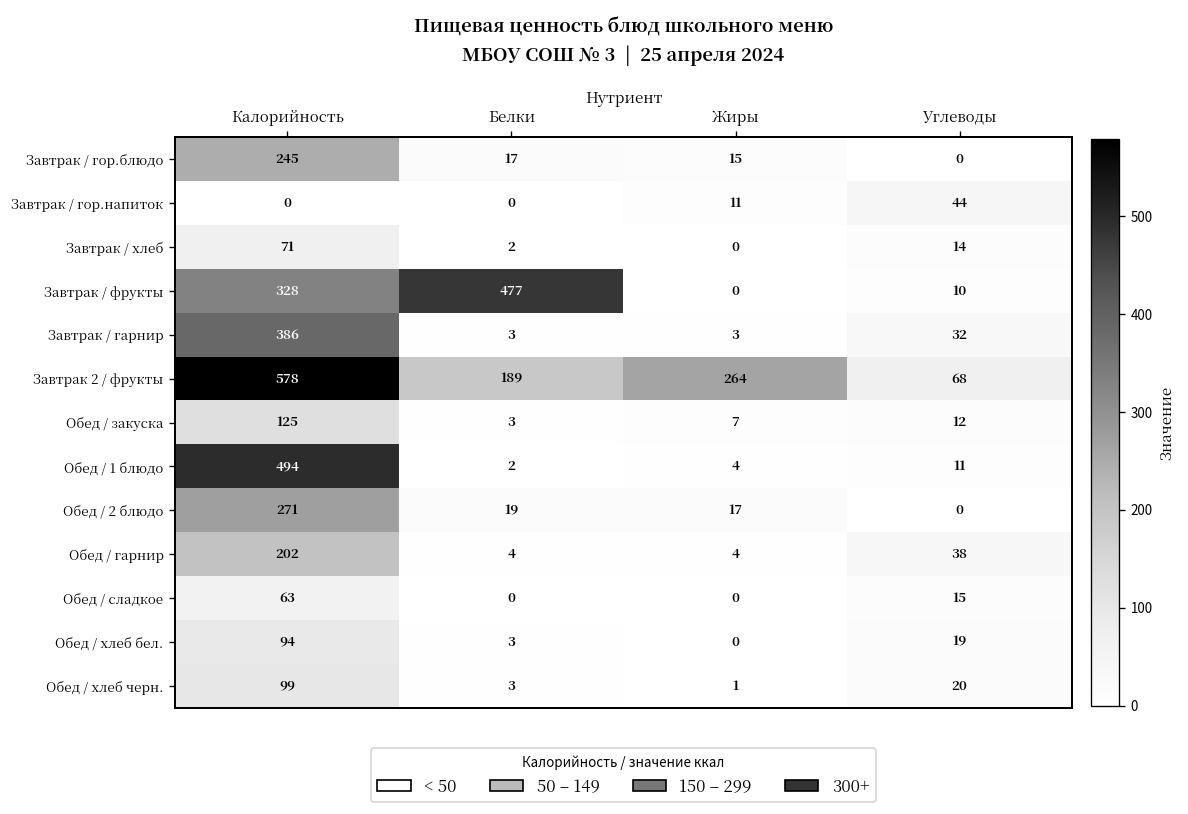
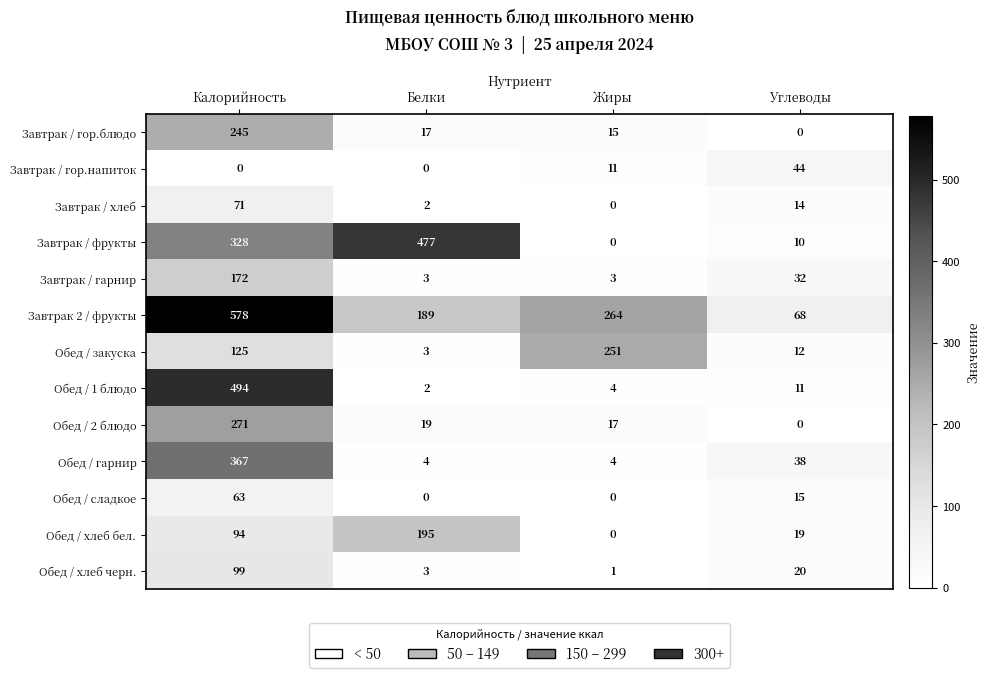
Завтрак / гарнир, Калорийность: 386 -> 172
Обед / закуска, Жиры: 7 -> 251
Обед / гарнир, Калорийность: 202 -> 367
Обед / хлеб бел., Белки: 3 -> 195
